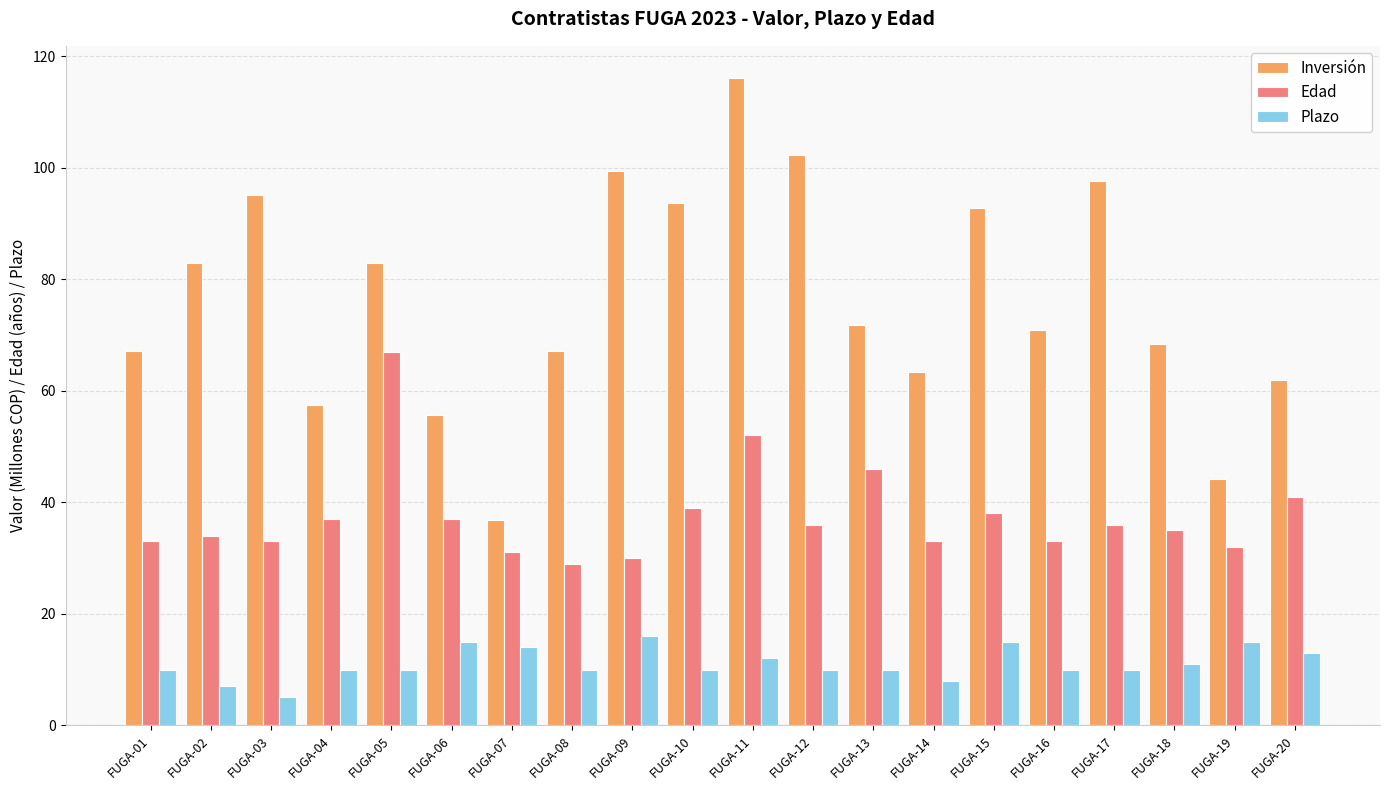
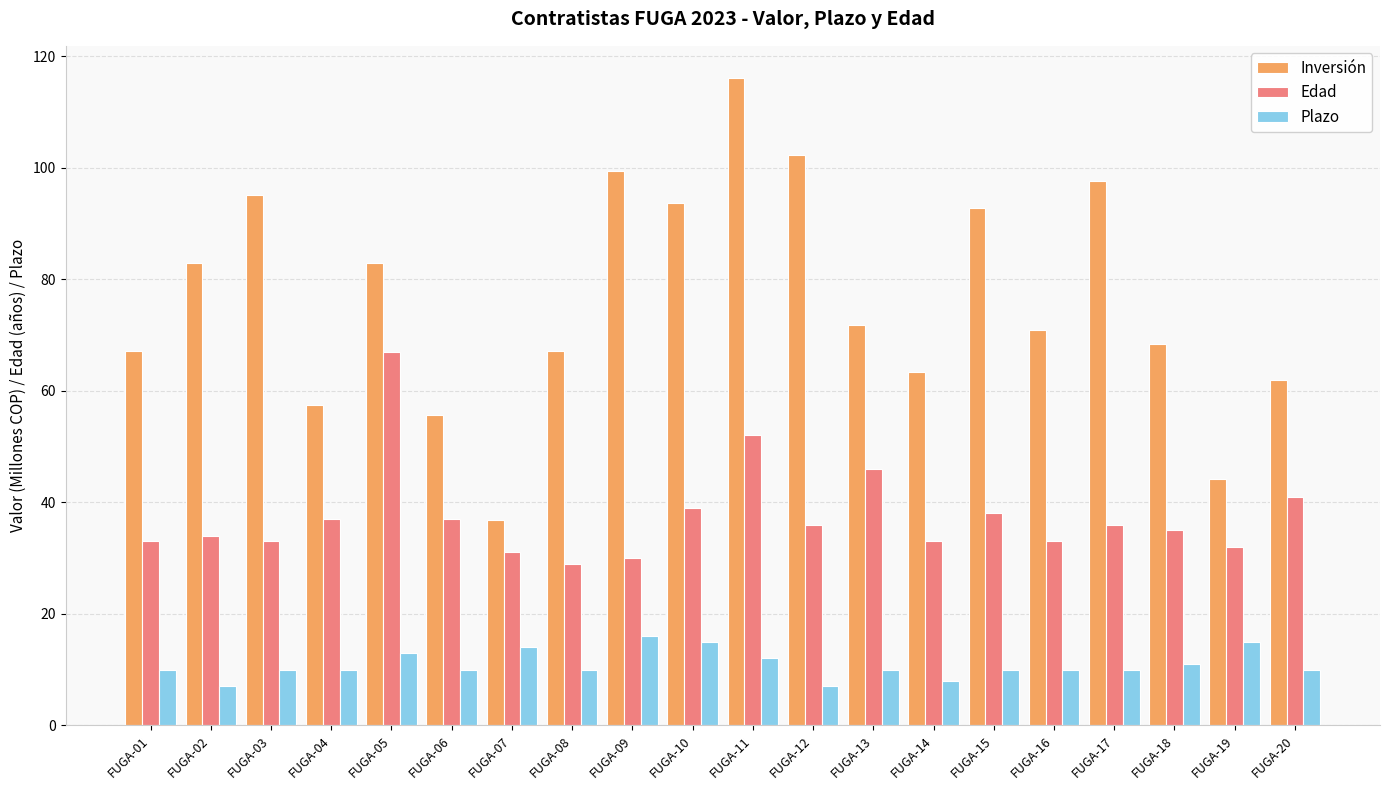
Plazo, FUGA-03: 5 -> 10
Plazo, FUGA-05: 10 -> 13
Plazo, FUGA-06: 15 -> 10
Plazo, FUGA-10: 10 -> 15
Plazo, FUGA-12: 10 -> 7
Plazo, FUGA-15: 15 -> 10
Plazo, FUGA-20: 13 -> 10
